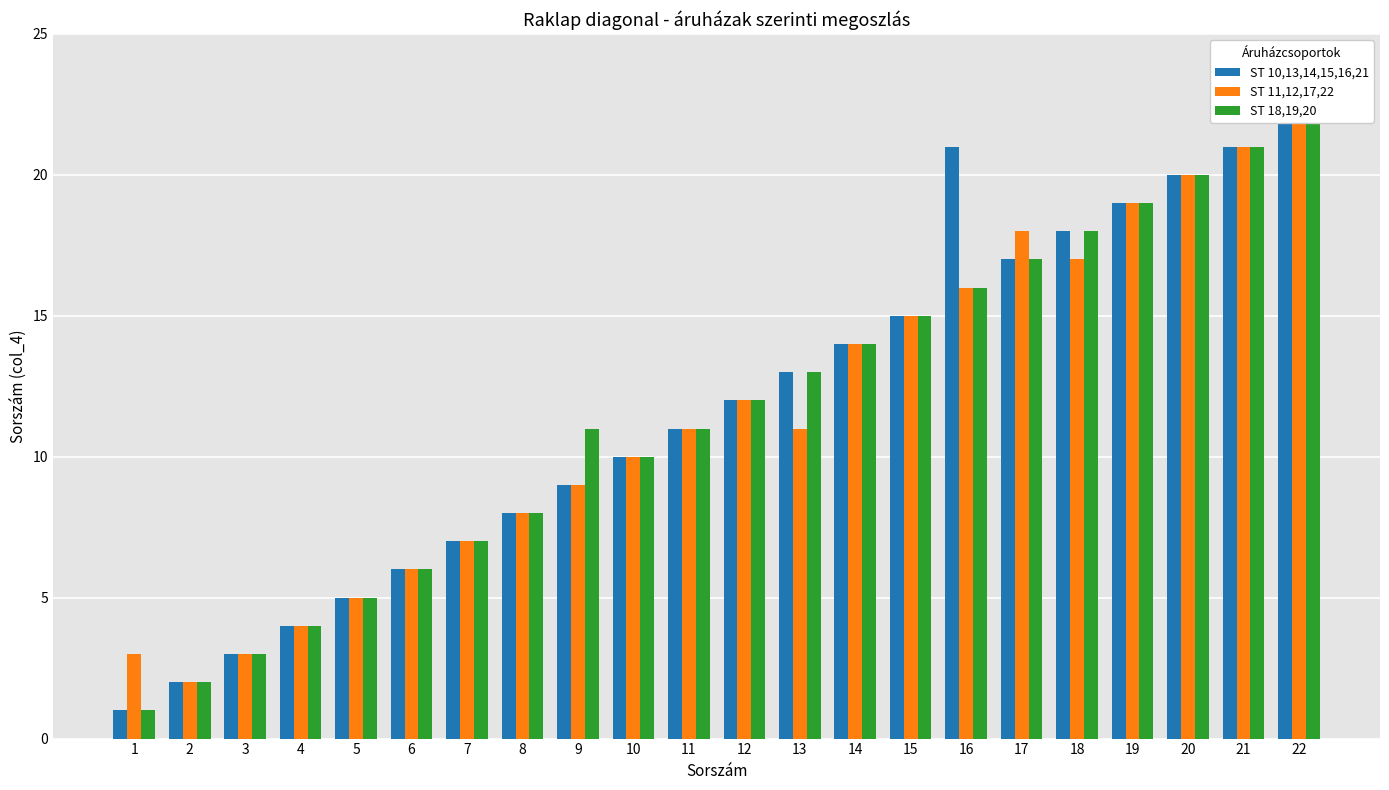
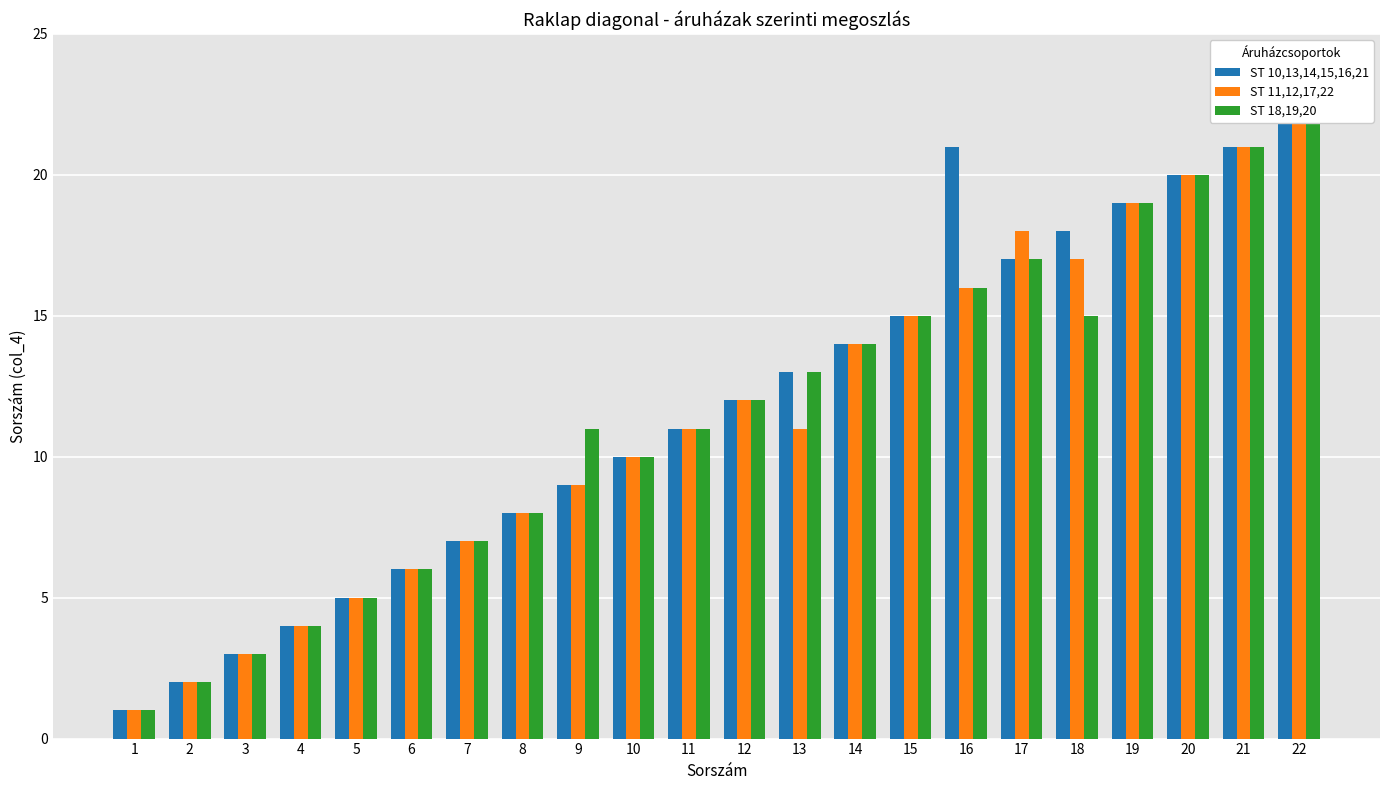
ST 11,12,17,22, 1: 3 -> 1
ST 18,19,20, 18: 18 -> 15
